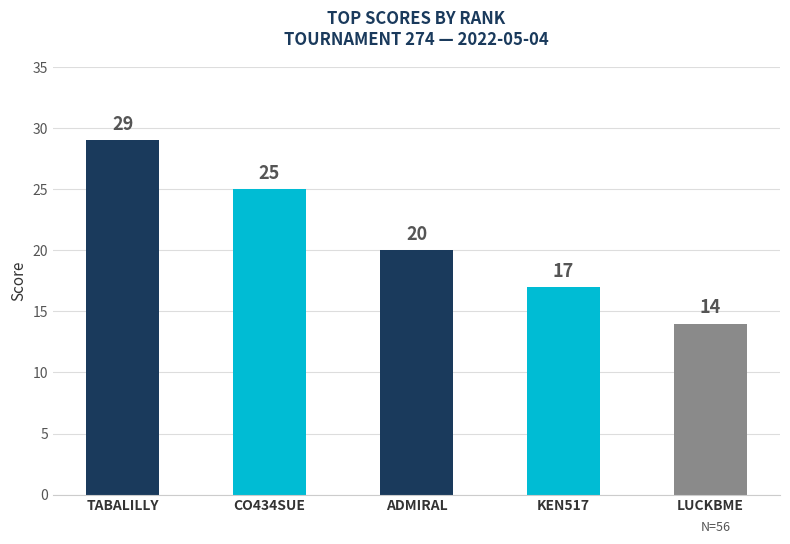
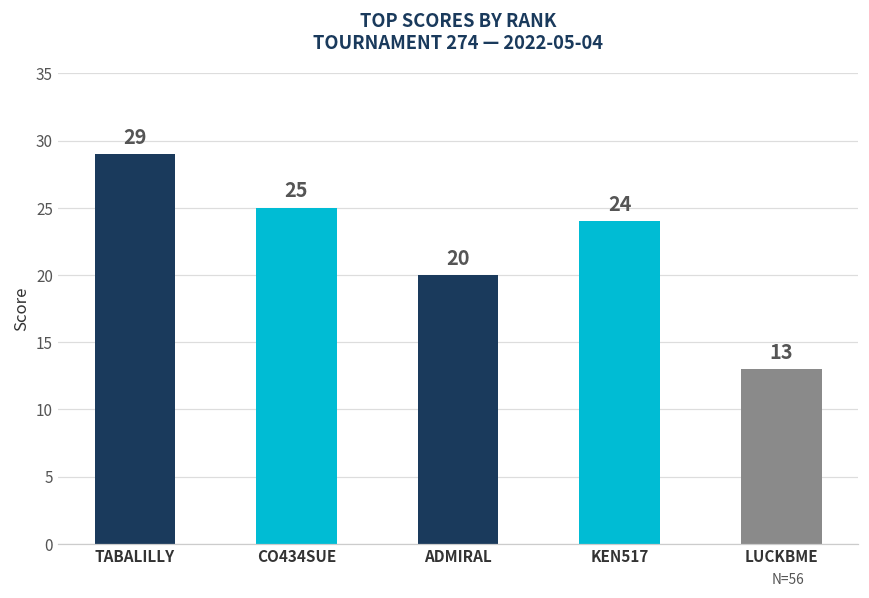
KEN517: 17 -> 24
LUCKBME: 14 -> 13
